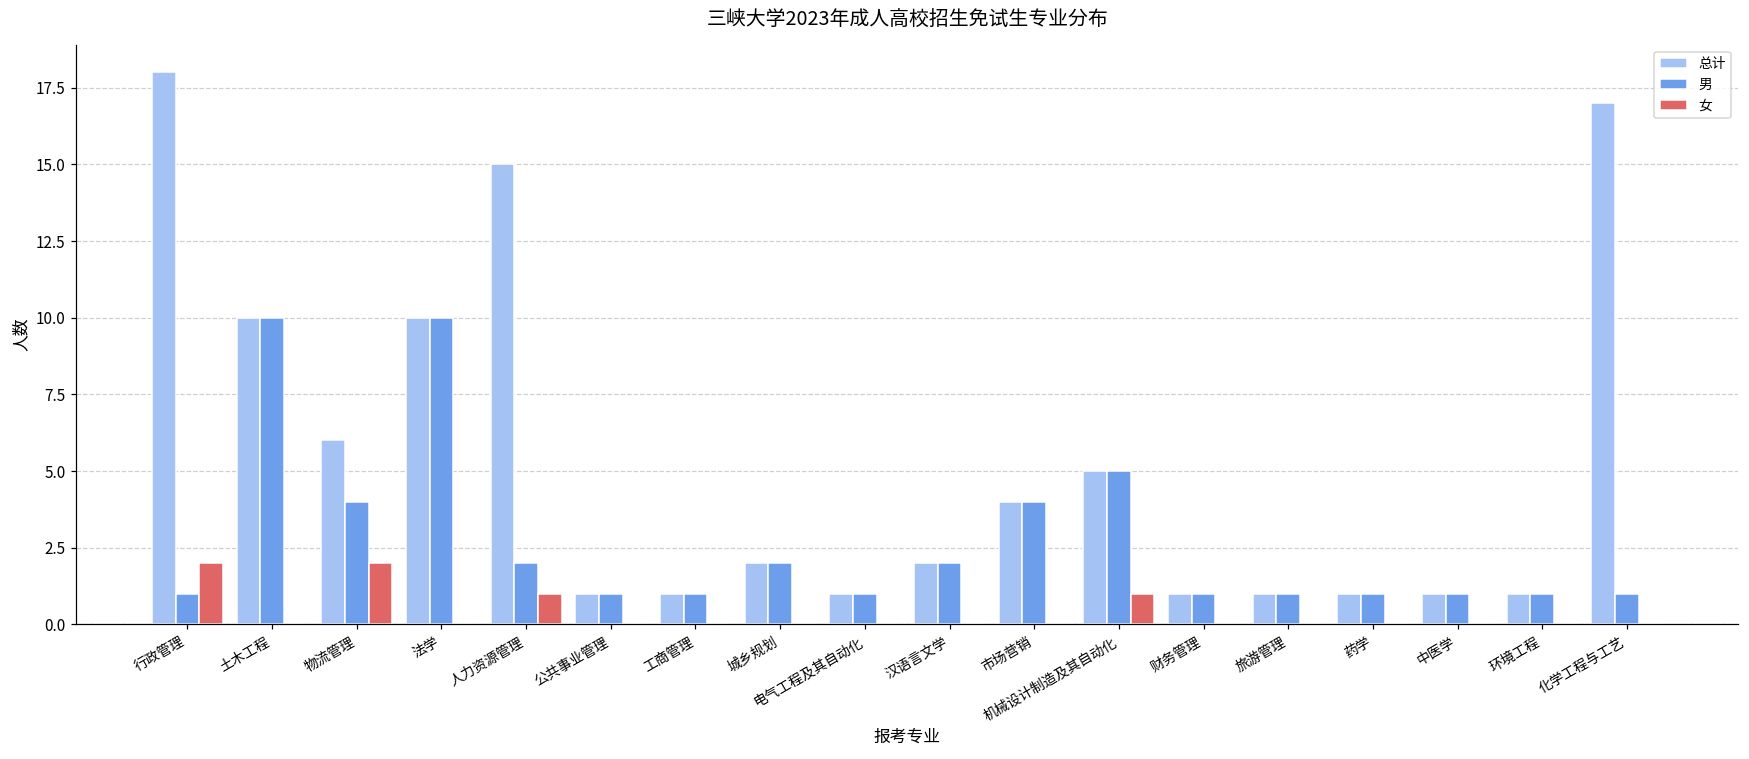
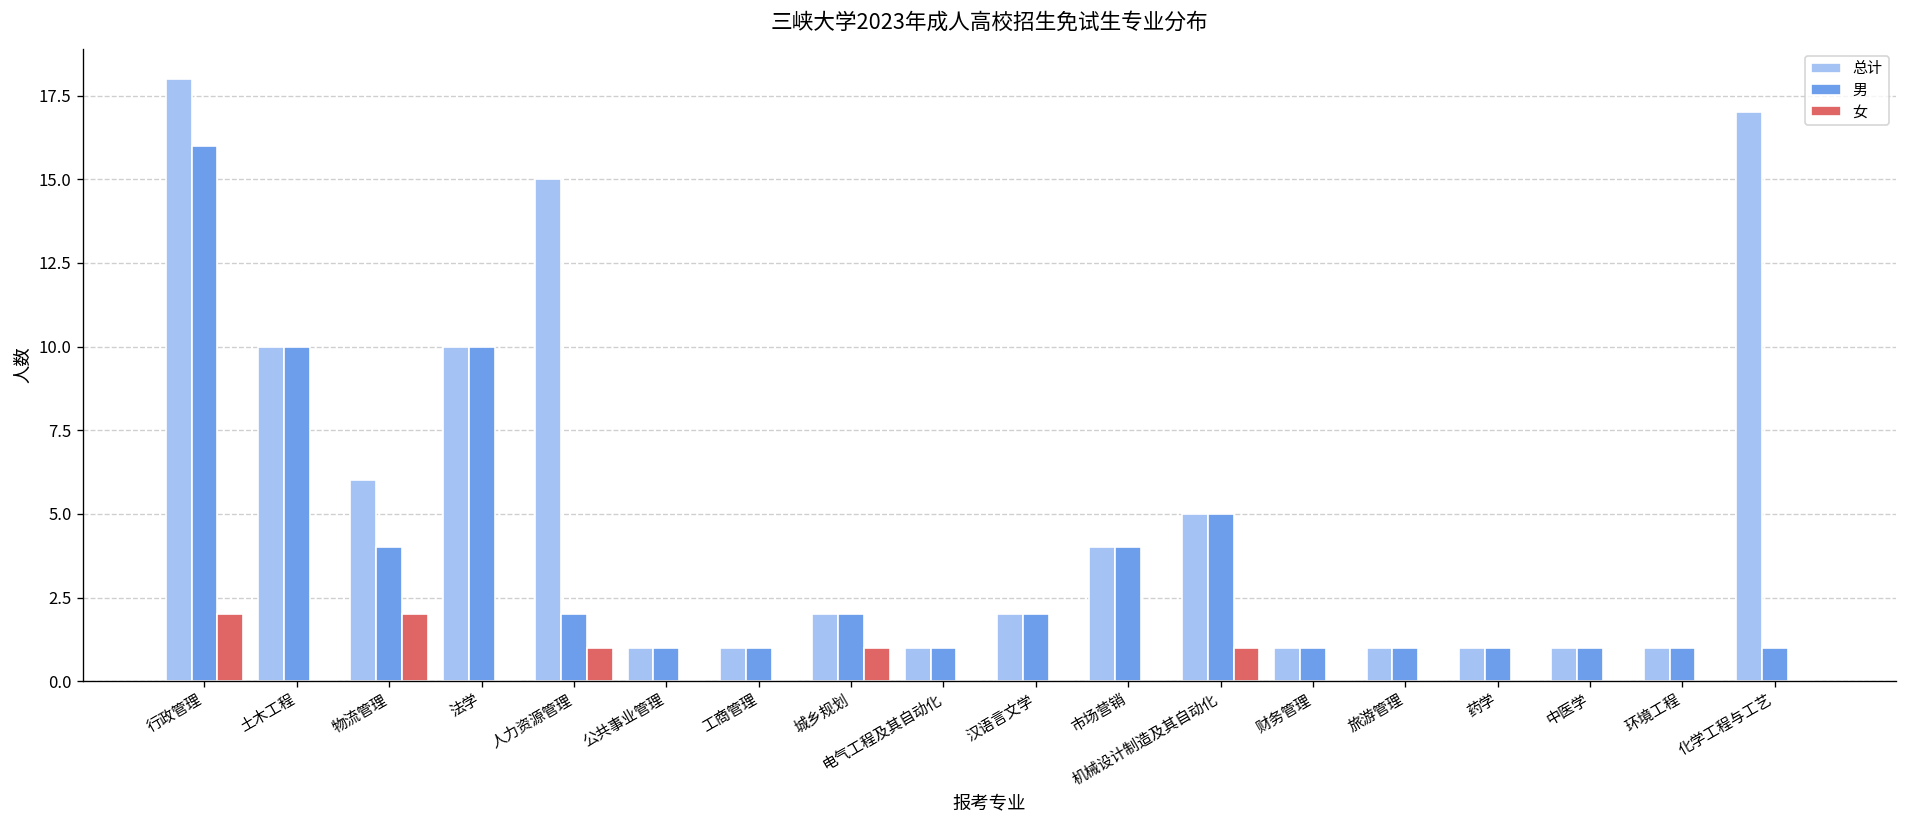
男, 行政管理: 1 -> 16
女, 城乡规划: 0 -> 1
